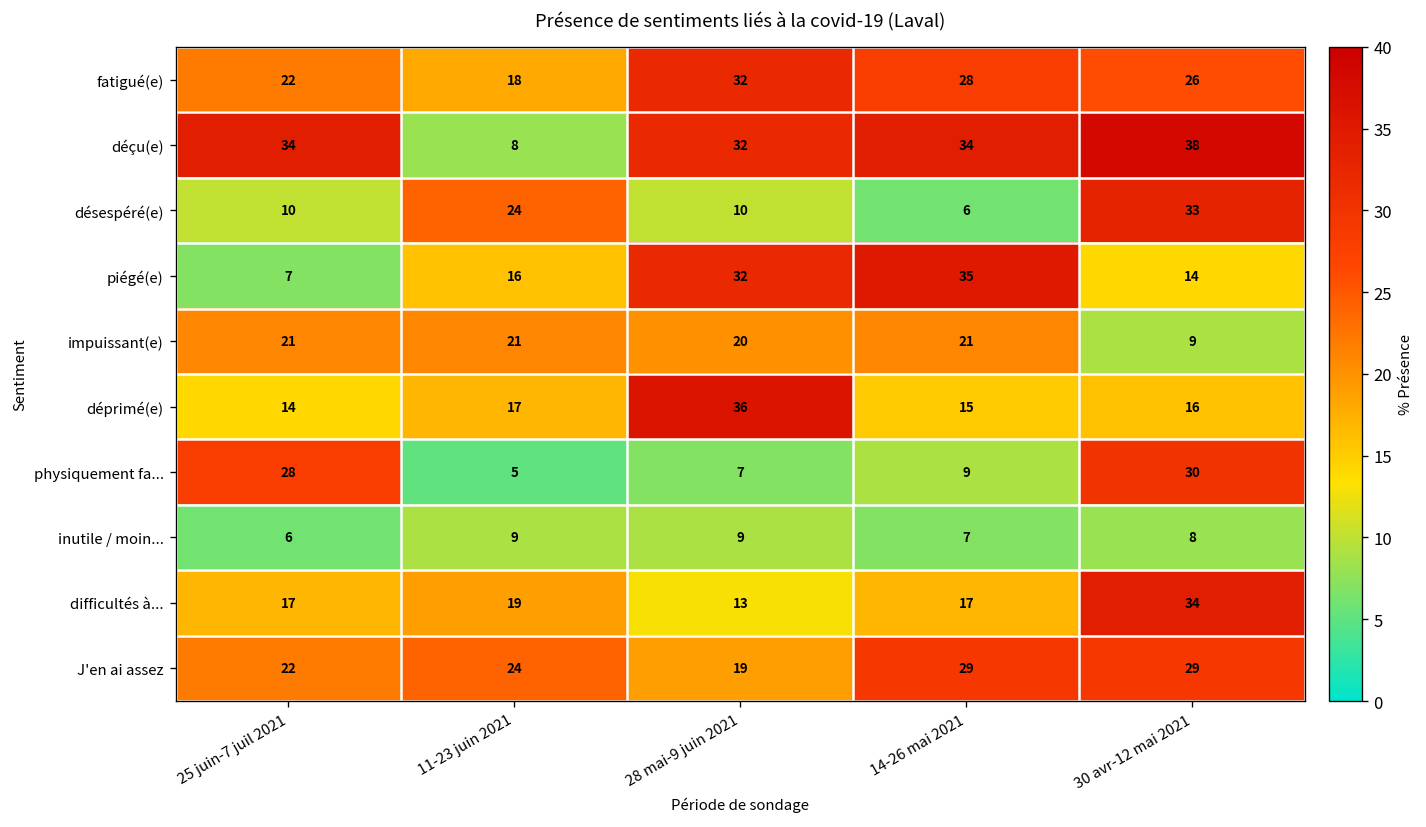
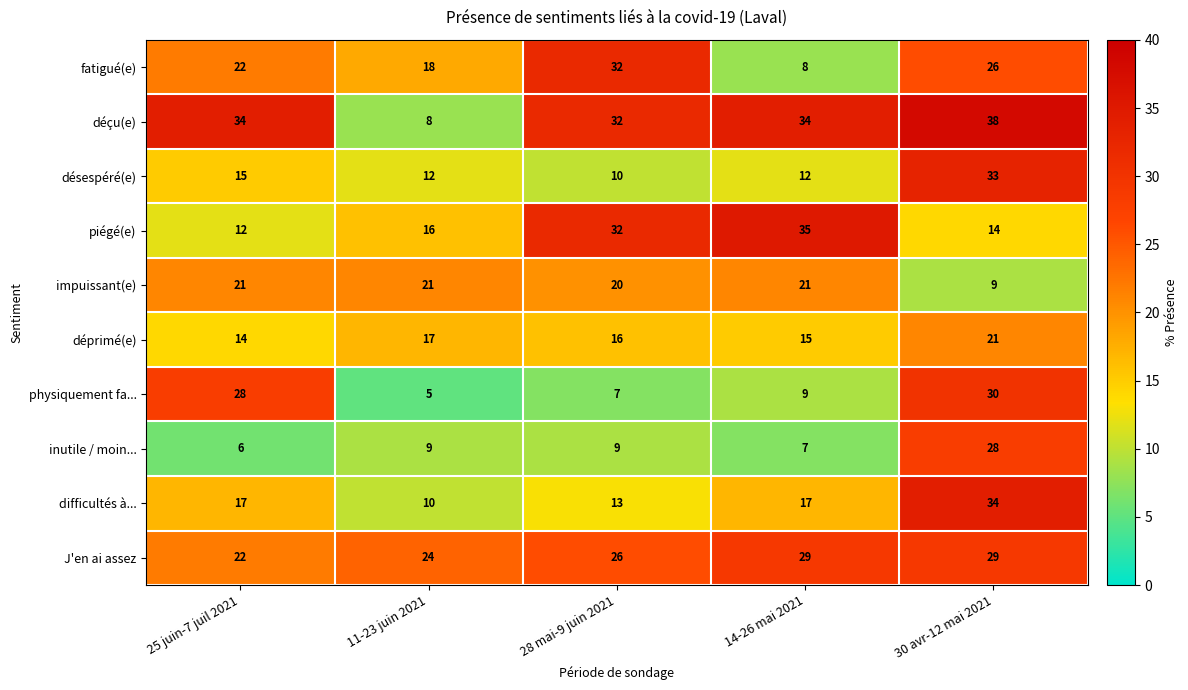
fatigué(e), 14-26 mai 2021: 28 -> 8
désespéré(e), 25 juin-7 juil 2021: 10 -> 15
désespéré(e), 11-23 juin 2021: 24 -> 12
désespéré(e), 14-26 mai 2021: 6 -> 12
piégé(e), 25 juin-7 juil 2021: 7 -> 12
déprimé(e), 28 mai-9 juin 2021: 36 -> 16
déprimé(e), 30 avr-12 mai 2021: 16 -> 21
inutile / moin..., 30 avr-12 mai 2021: 8 -> 28
difficultés à..., 11-23 juin 2021: 19 -> 10
J'en ai assez, 28 mai-9 juin 2021: 19 -> 26
